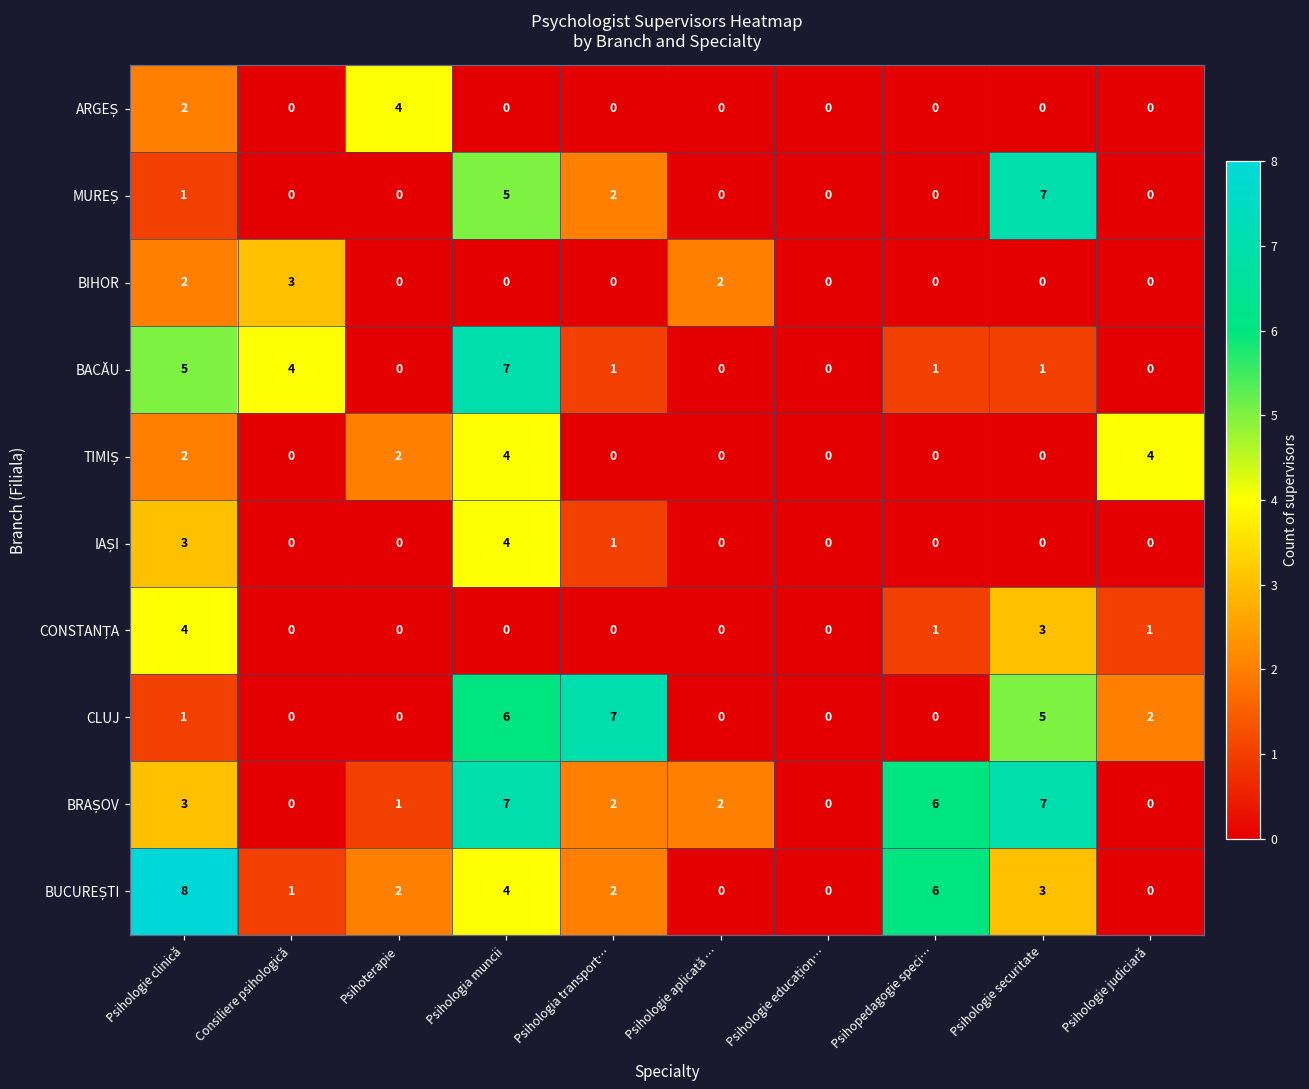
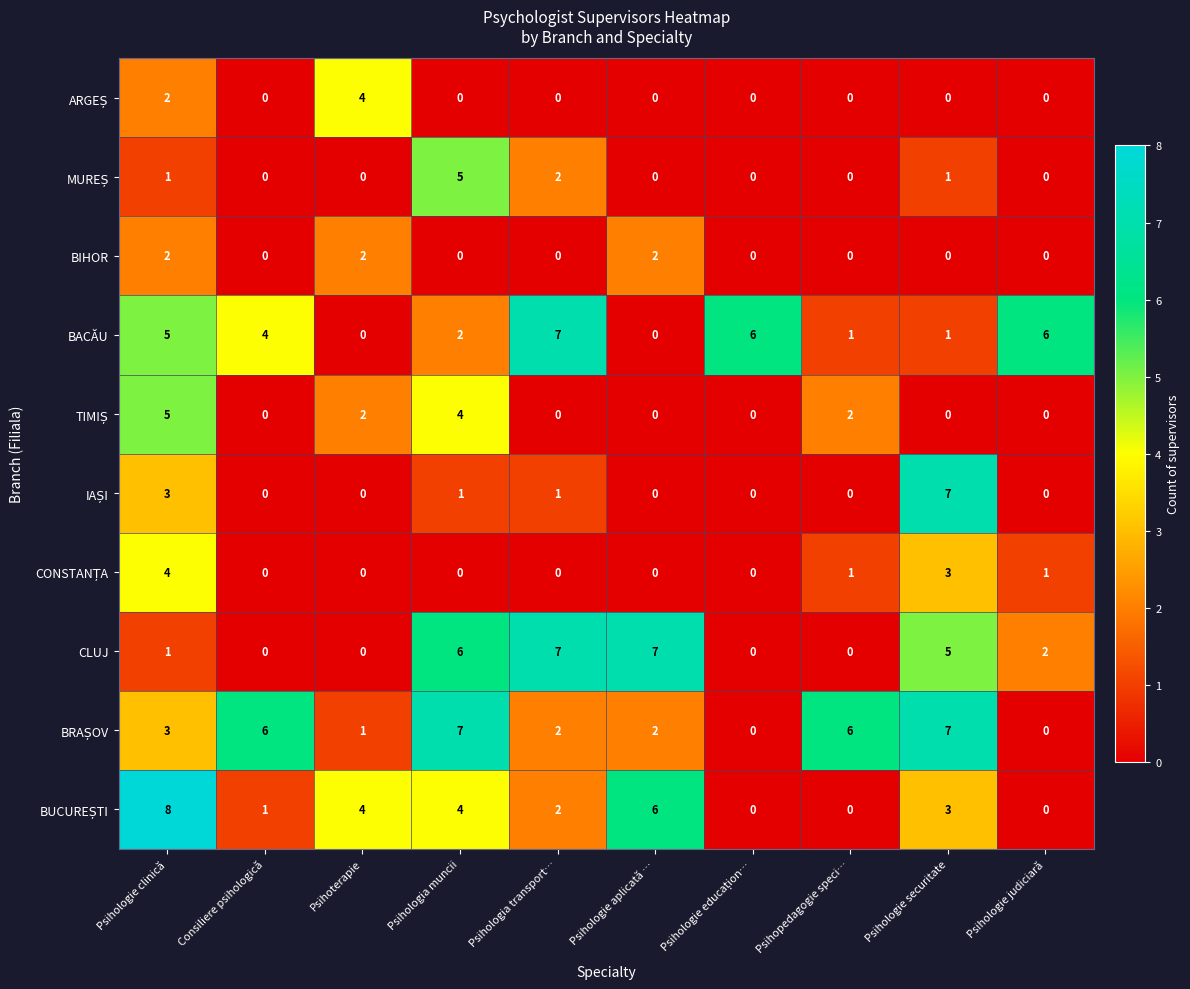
MUREȘ, Psihologie securitate: 7 -> 1
BIHOR, Consiliere psihologică: 3 -> 0
BIHOR, Psihoterapie: 0 -> 2
BACĂU, Psihologia muncii: 7 -> 2
BACĂU, Psihologia transport…: 1 -> 7
BACĂU, Psihologie educațion…: 0 -> 6
BACĂU, Psihologie judiciară: 0 -> 6
TIMIȘ, Psihologie clinică: 2 -> 5
TIMIȘ, Psihopedagogie speci…: 0 -> 2
TIMIȘ, Psihologie judiciară: 4 -> 0
IAȘI, Psihologia muncii: 4 -> 1
IAȘI, Psihologie securitate: 0 -> 7
CLUJ, Psihologie aplicată …: 0 -> 7
BRAȘOV, Consiliere psihologică: 0 -> 6
BUCUREȘTI, Psihoterapie: 2 -> 4
BUCUREȘTI, Psihologie aplicată …: 0 -> 6
BUCUREȘTI, Psihopedagogie speci…: 6 -> 0
